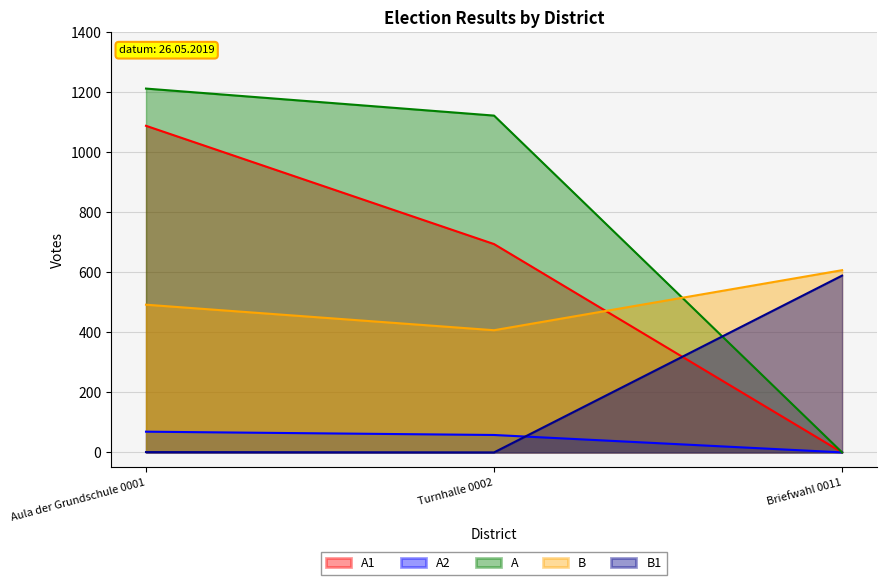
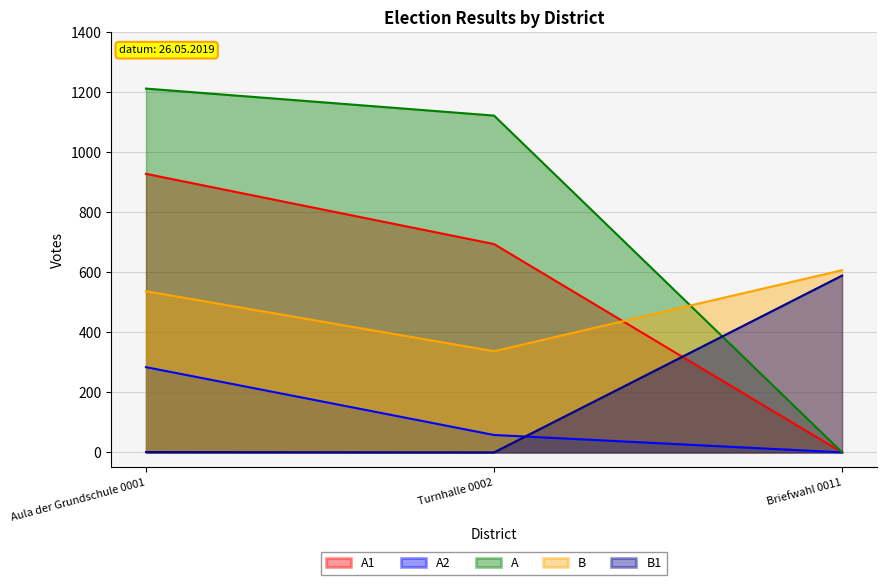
A1, Aula der Grundschule 0001: 1090 -> 930
A2, Aula der Grundschule 0001: 70 -> 280
B, Aula der Grundschule 0001: 490 -> 540
B, Turnhalle 0002: 410 -> 340
